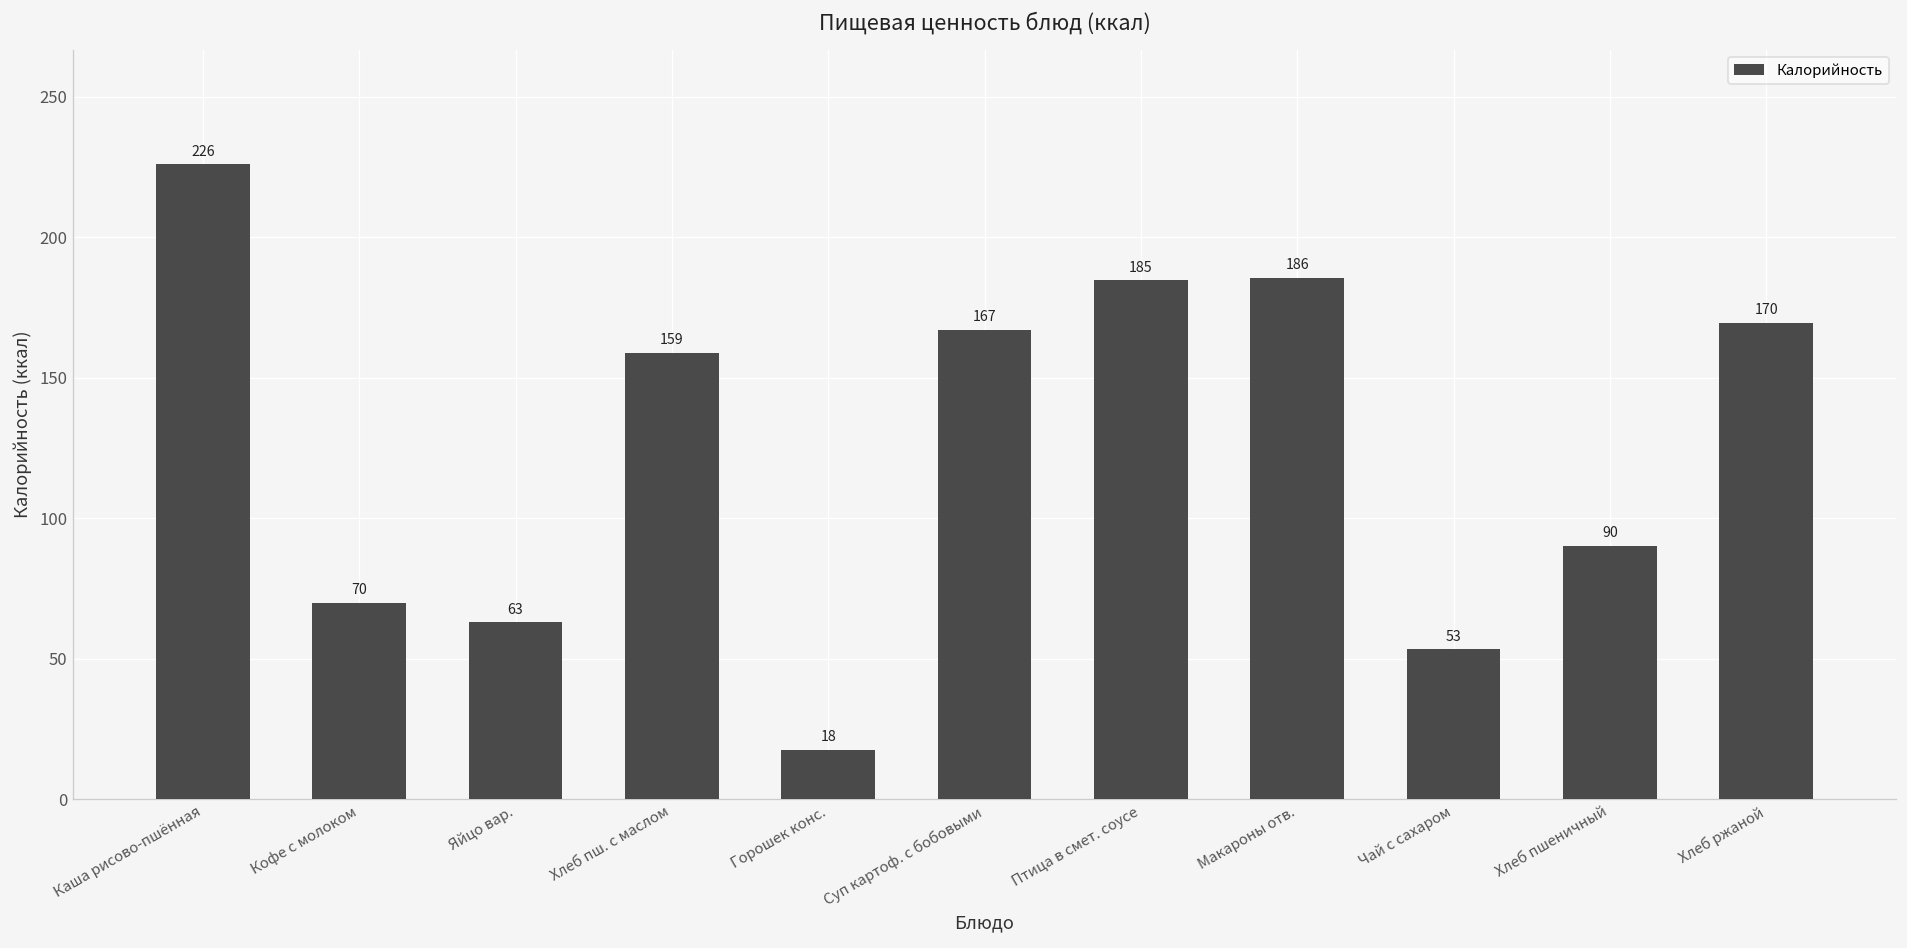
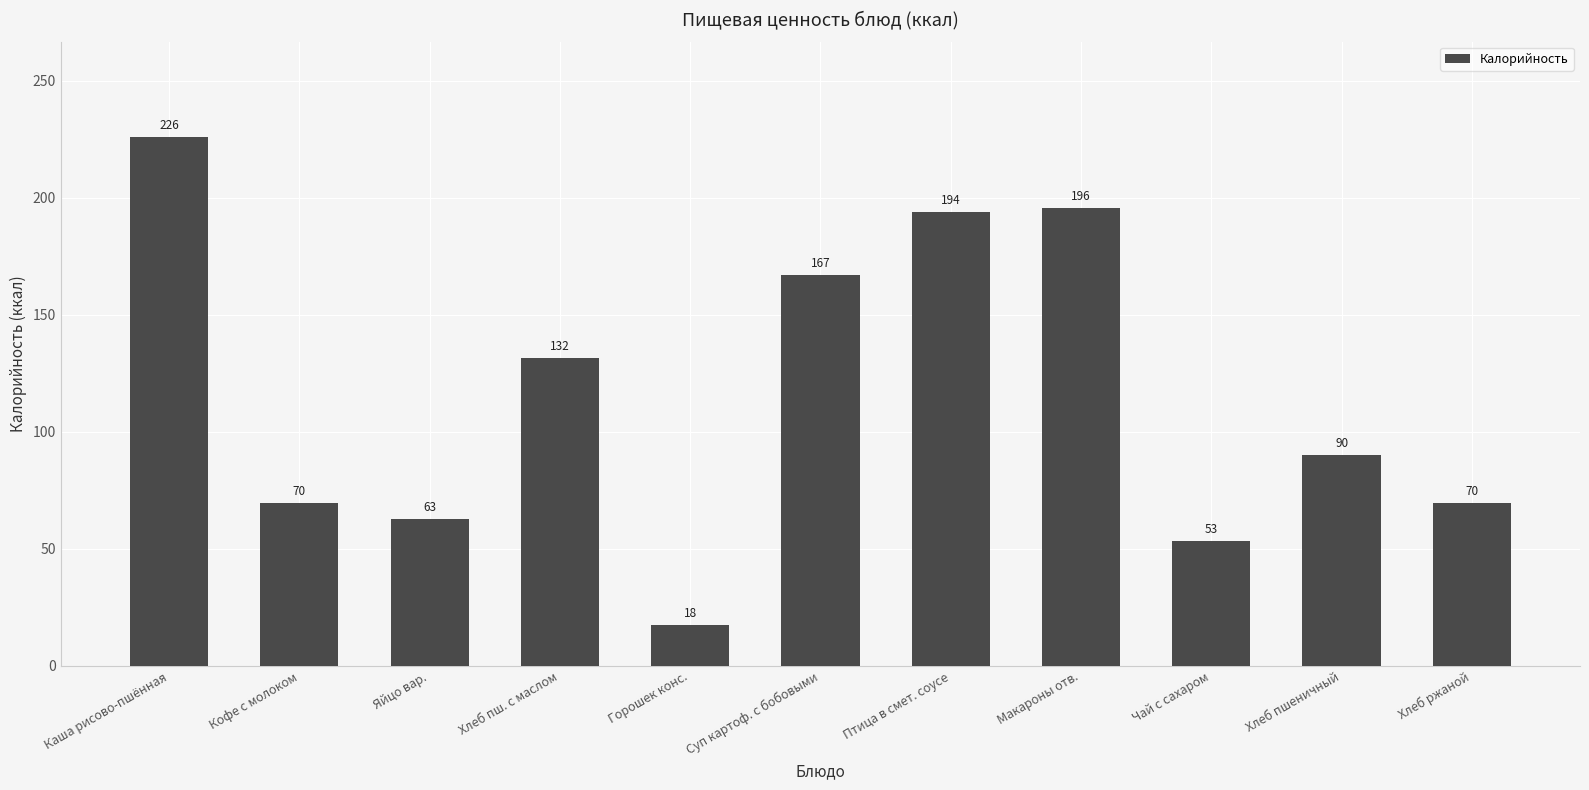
Хлеб пш. с маслом: 159 -> 132
Птица в смет. соусе: 185 -> 194
Макароны отв.: 186 -> 196
Хлеб ржаной: 170 -> 70
